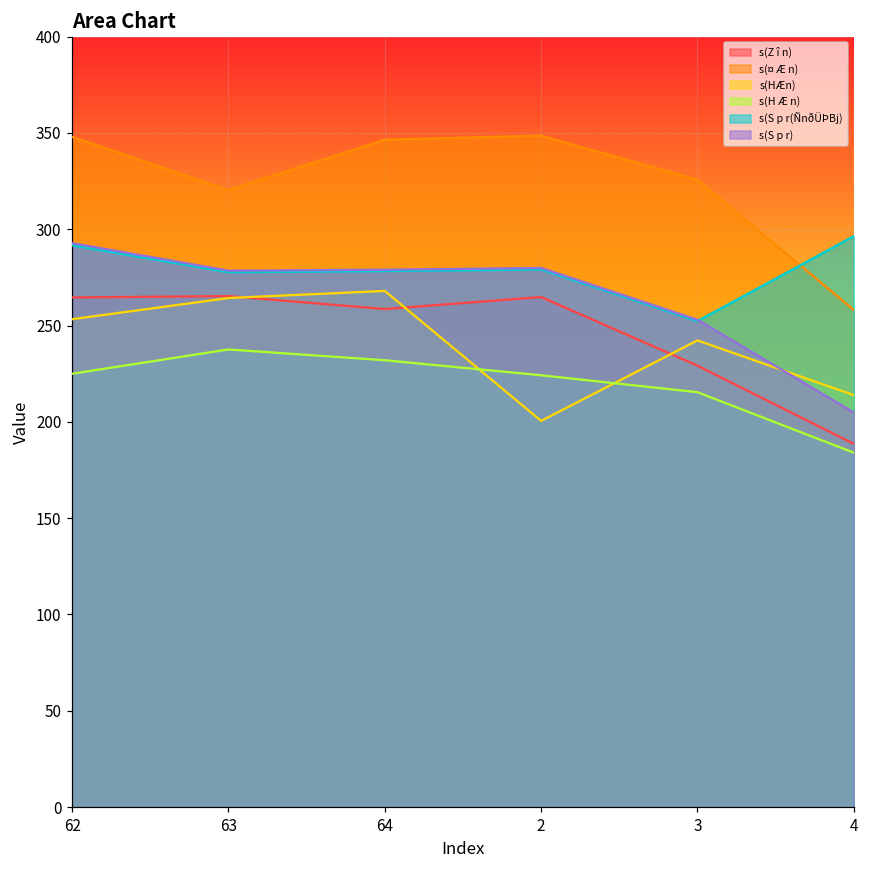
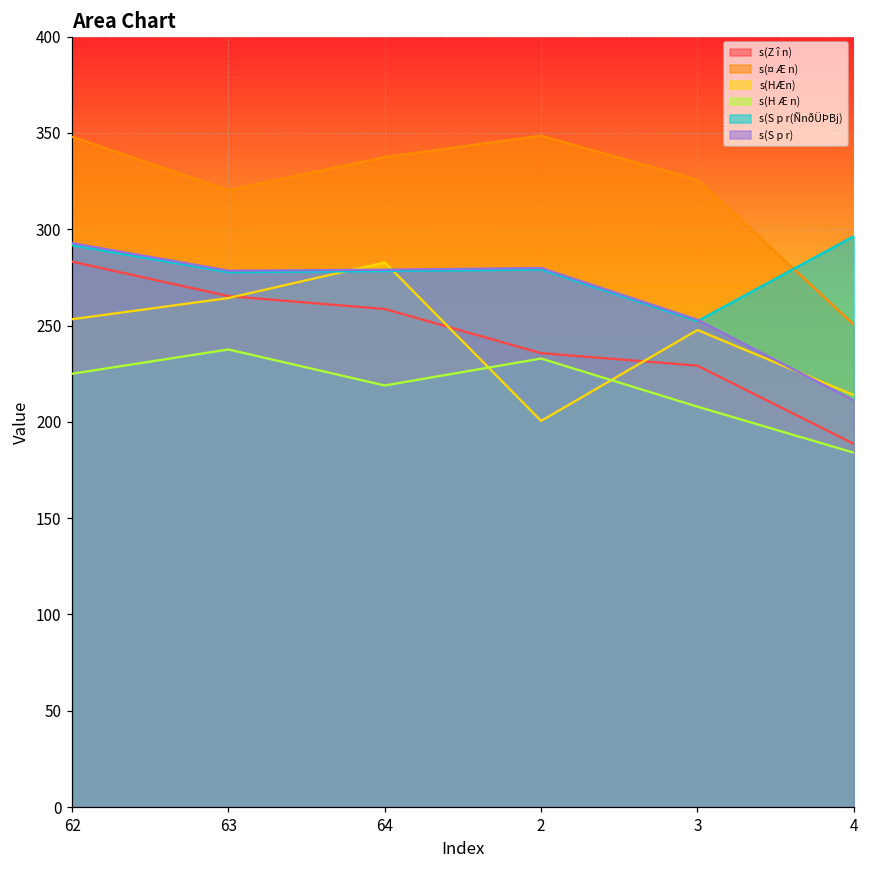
s(Z î n), 62: 265 -> 283
s(¤ Æ n), 64: 347 -> 338
s(HÆn), 64: 268 -> 283
s(H Æ n), 64: 232 -> 219
s(Z î n), 2: 265 -> 236
s(H Æ n), 2: 224 -> 233
s(HÆn), 3: 242 -> 248
s(H Æ n), 3: 215 -> 208
s(¤ Æ n), 4: 258 -> 251
s(S p r), 4: 205 -> 211
